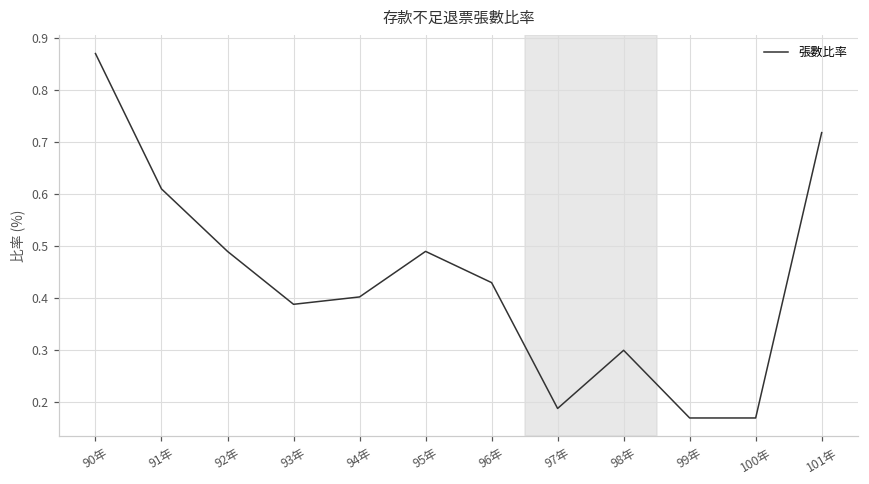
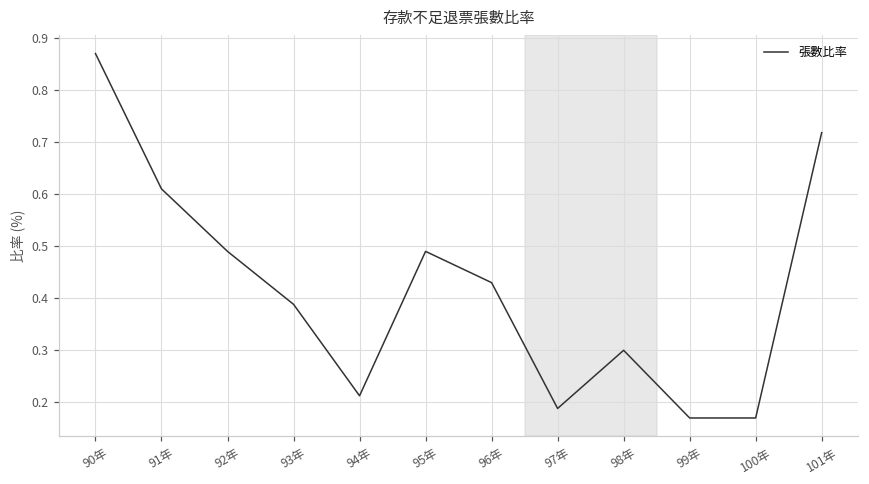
94年: 0.40 -> 0.21
